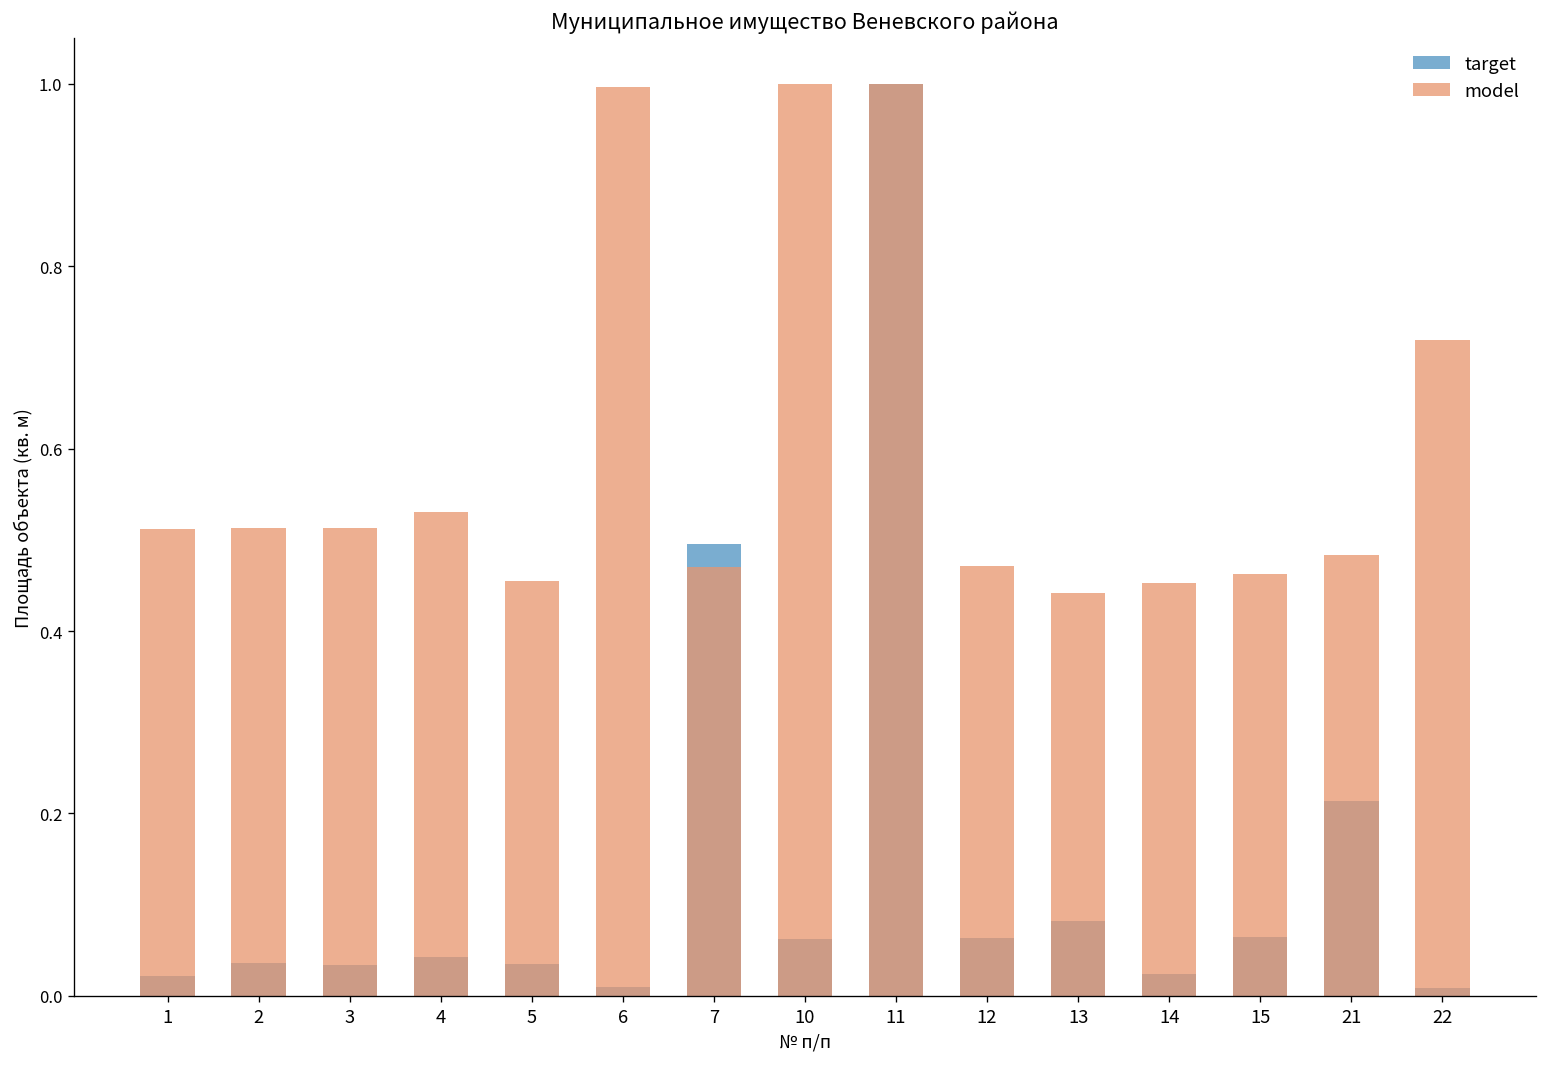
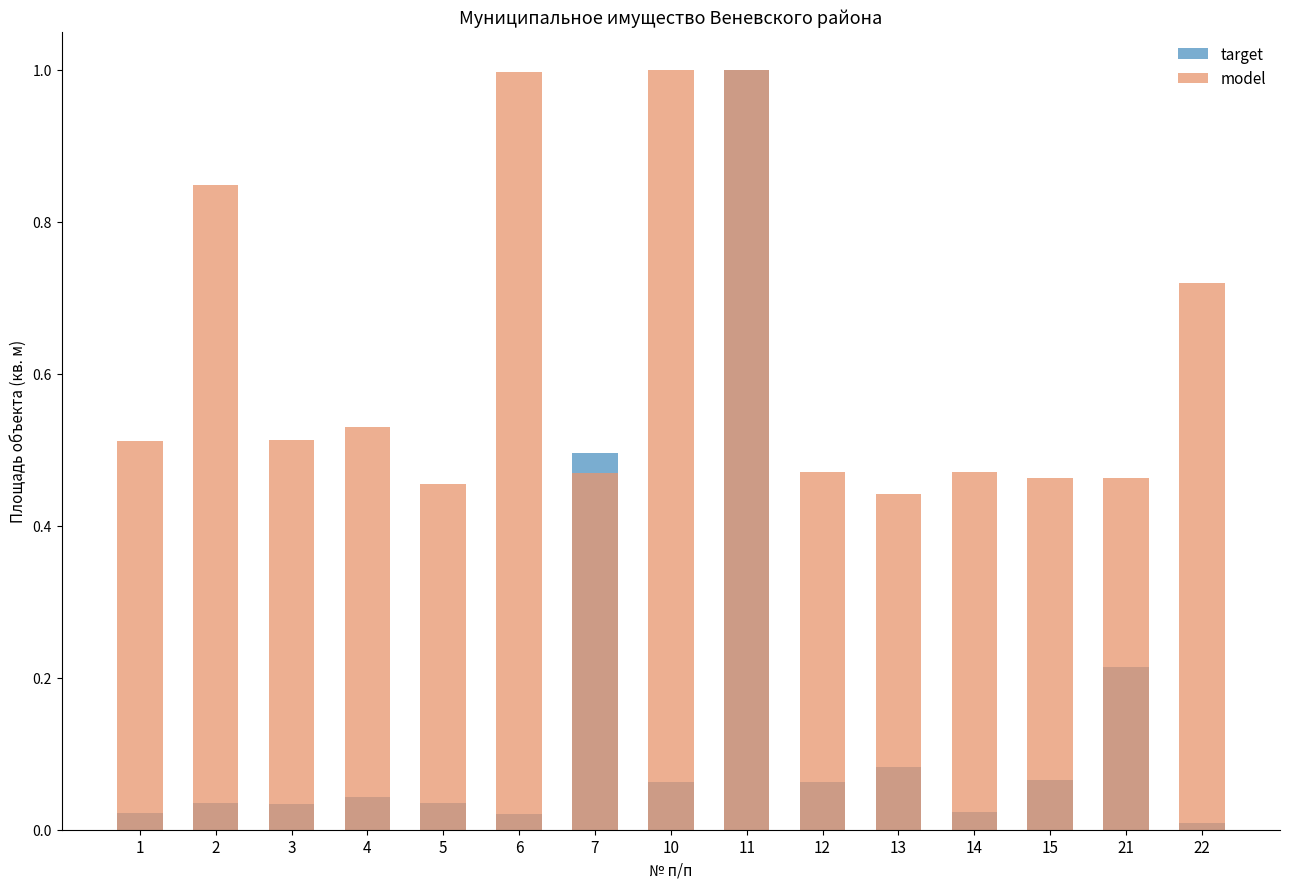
model, 2: 0.51 -> 0.85
target, 6: 0.01 -> 0.02
model, 14: 0.45 -> 0.47
model, 21: 0.48 -> 0.46
